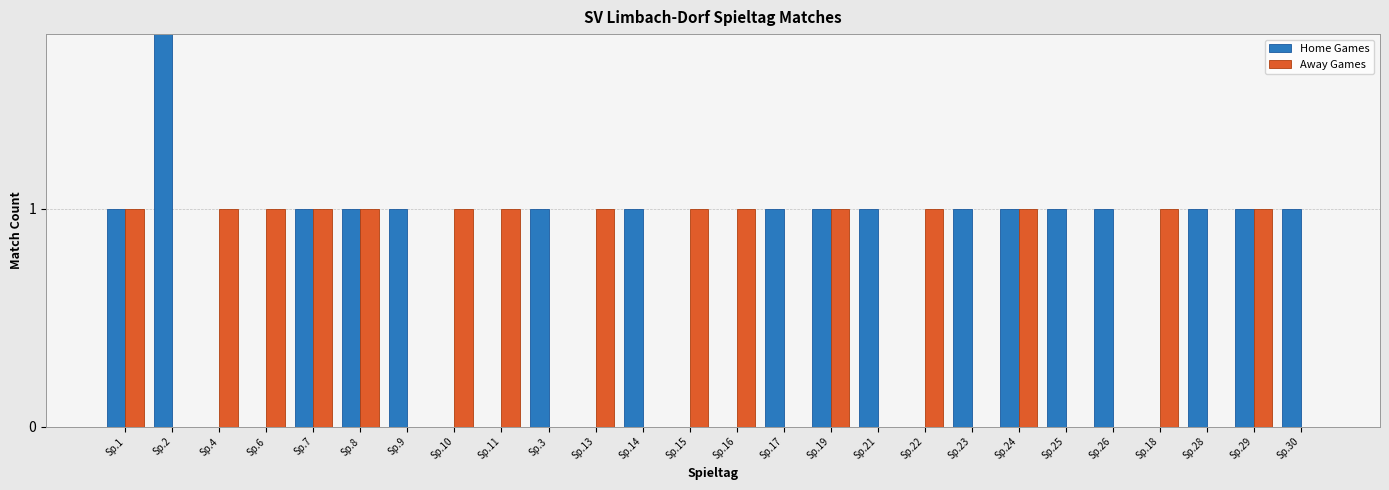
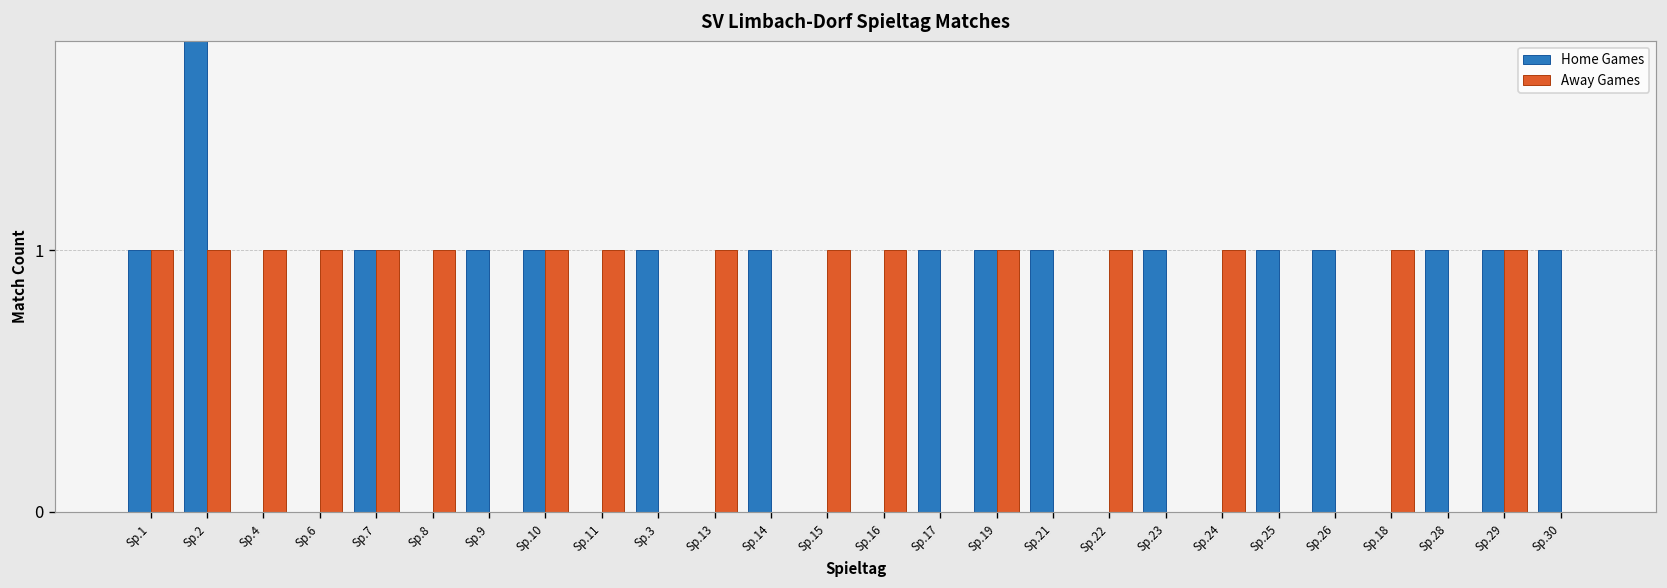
Away Games, Sp.2: 0 -> 1
Home Games, Sp.8: 1 -> 0
Home Games, Sp.10: 0 -> 1
Home Games, Sp.24: 1 -> 0
